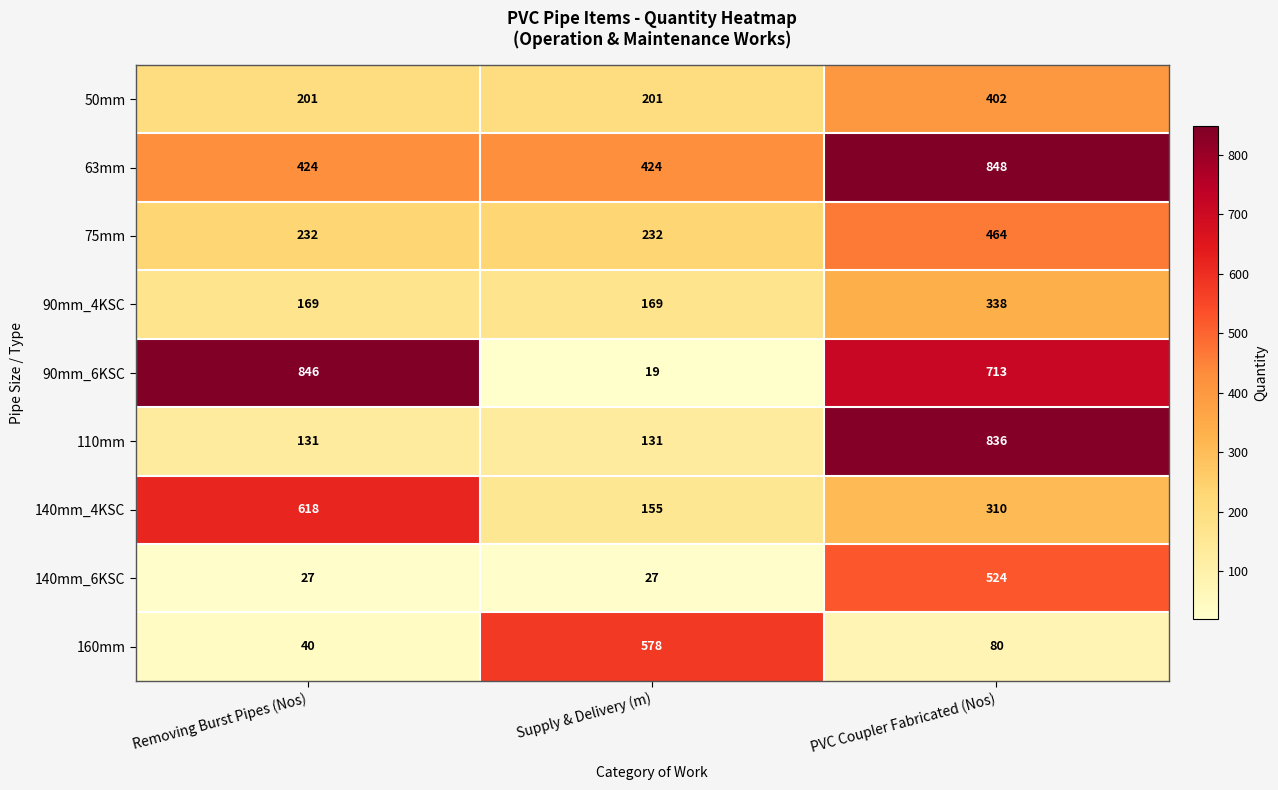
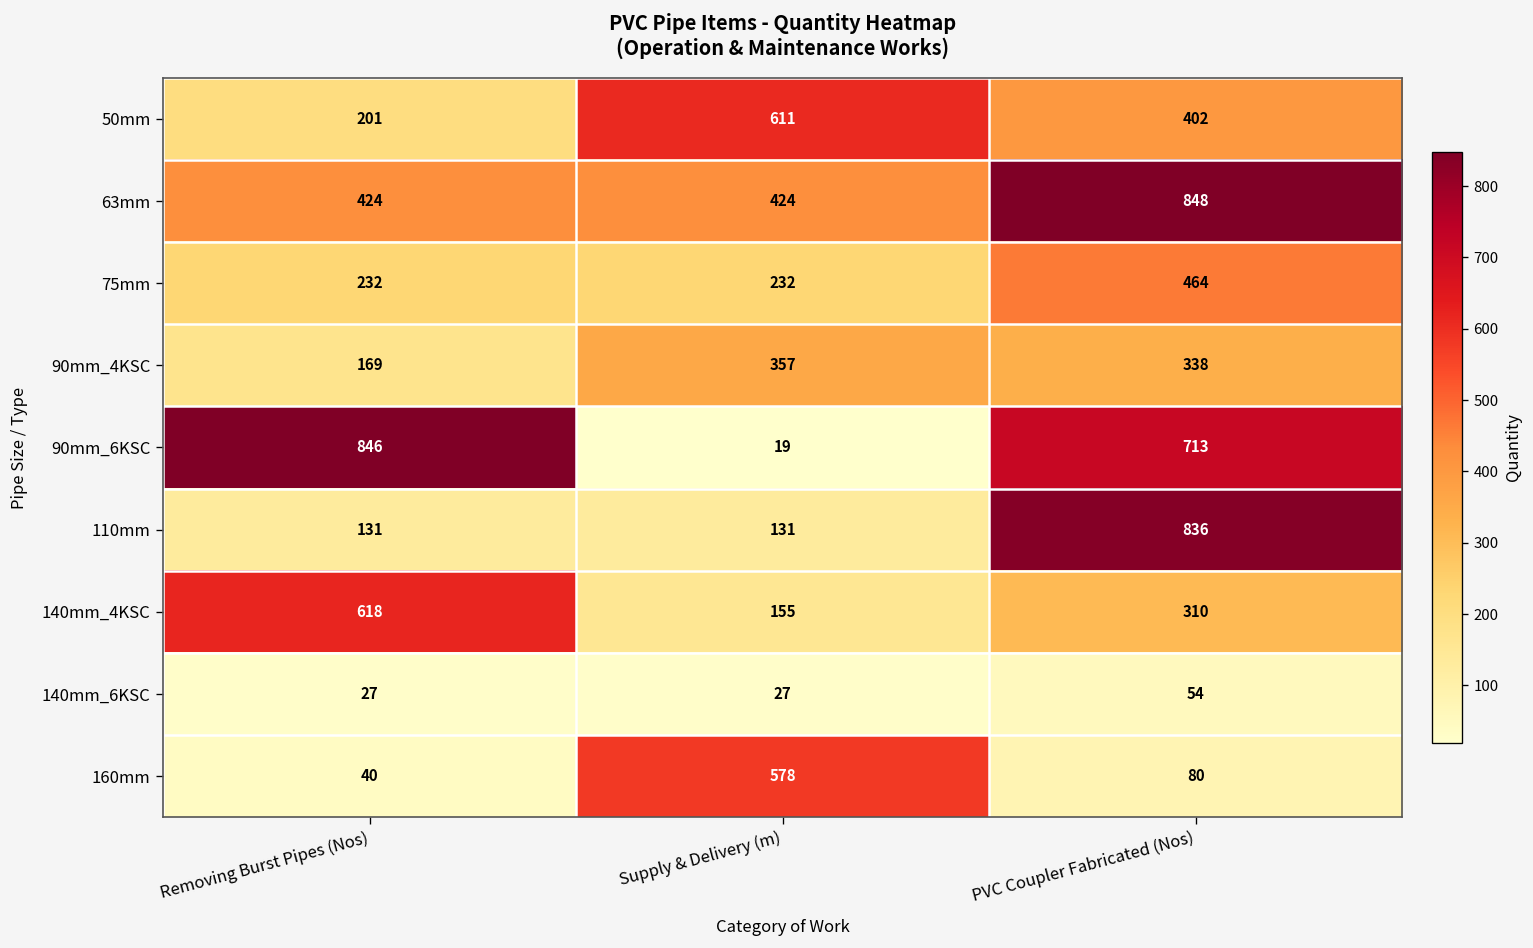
50mm, Supply & Delivery (m): 201 -> 611
90mm_4KSC, Supply & Delivery (m): 169 -> 357
140mm_6KSC, PVC Coupler Fabricated (Nos): 524 -> 54
